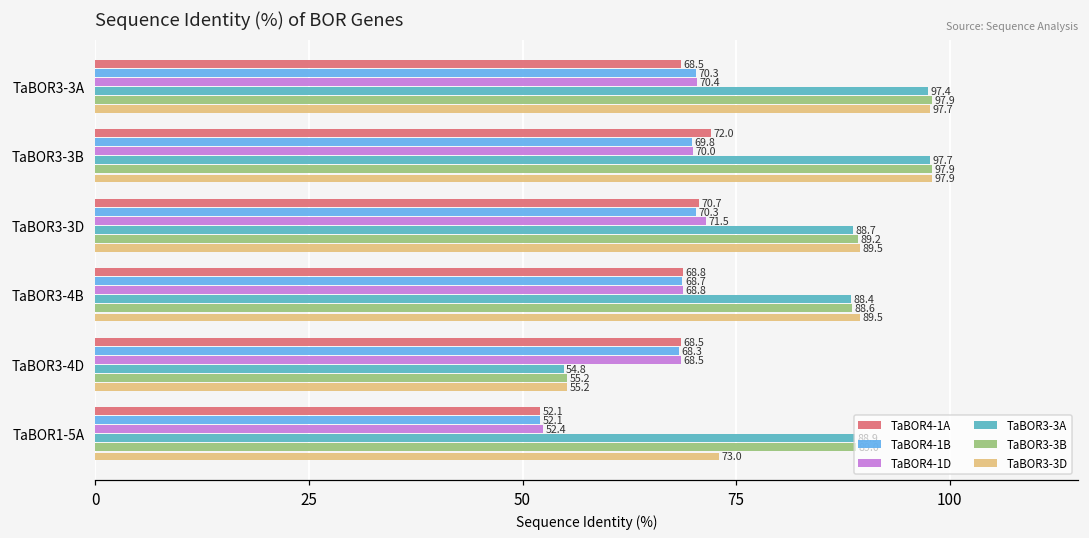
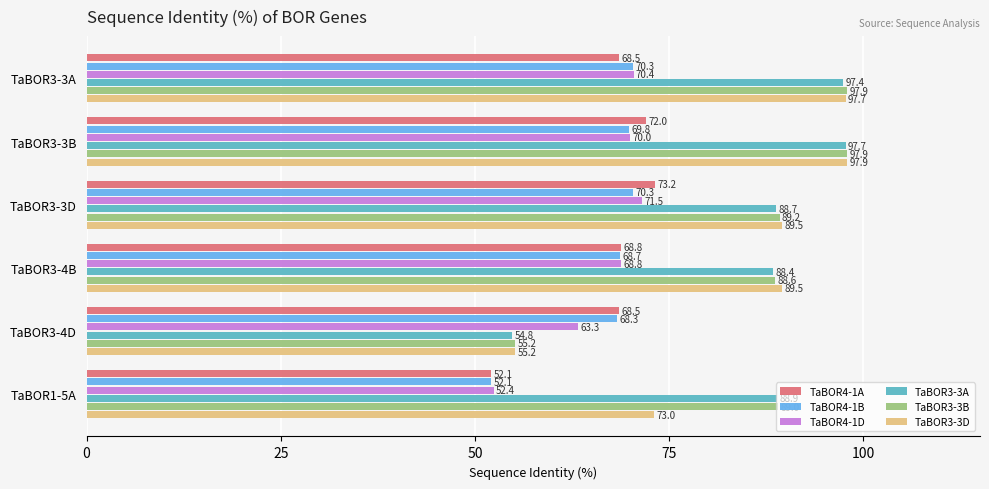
TaBOR4-1A, TaBOR3-3D: 70.7 -> 73.2
TaBOR4-1D, TaBOR3-4D: 68.5 -> 63.3
